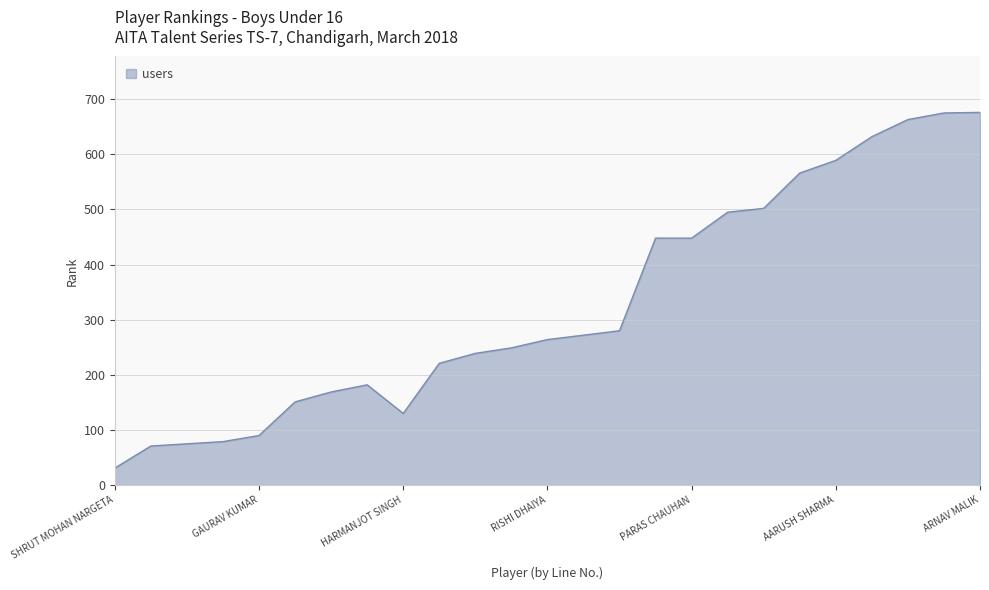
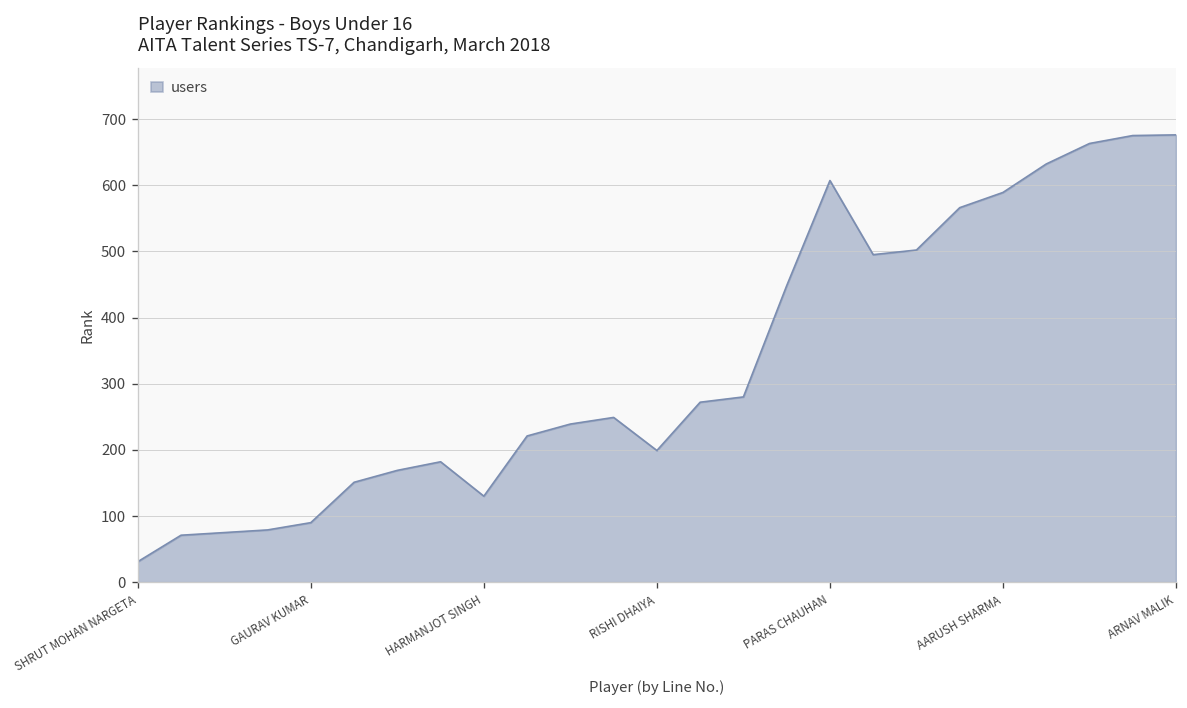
RISHI DHAIYA: 260 -> 200
PARAS CHAUHAN: 450 -> 610
